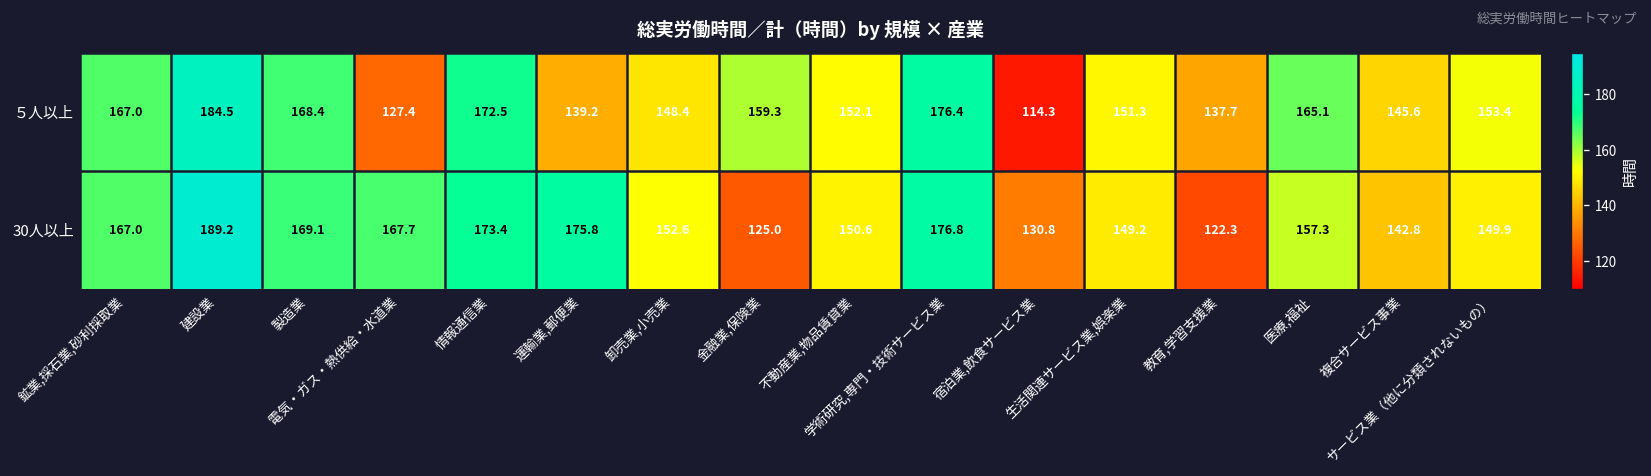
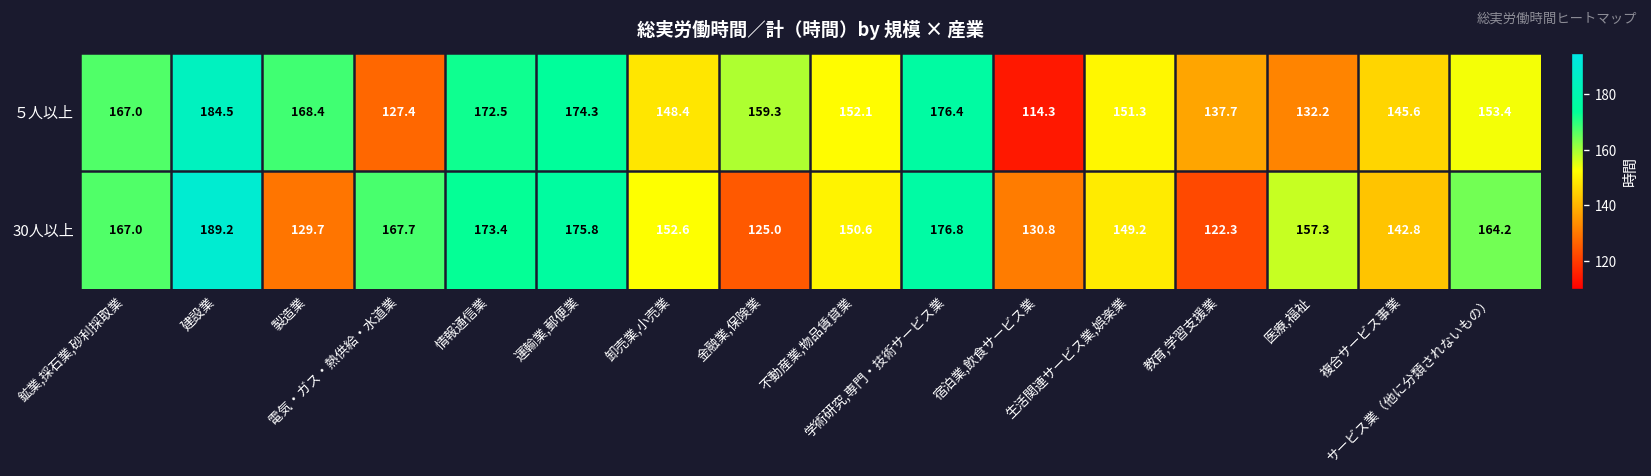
５人以上, 運輸業,郵便業: 139.2 -> 174.3
５人以上, 医療,福祉: 165.1 -> 132.2
30人以上, 製造業: 169.1 -> 129.7
30人以上, サービス業（他に分類されないもの）: 149.9 -> 164.2
